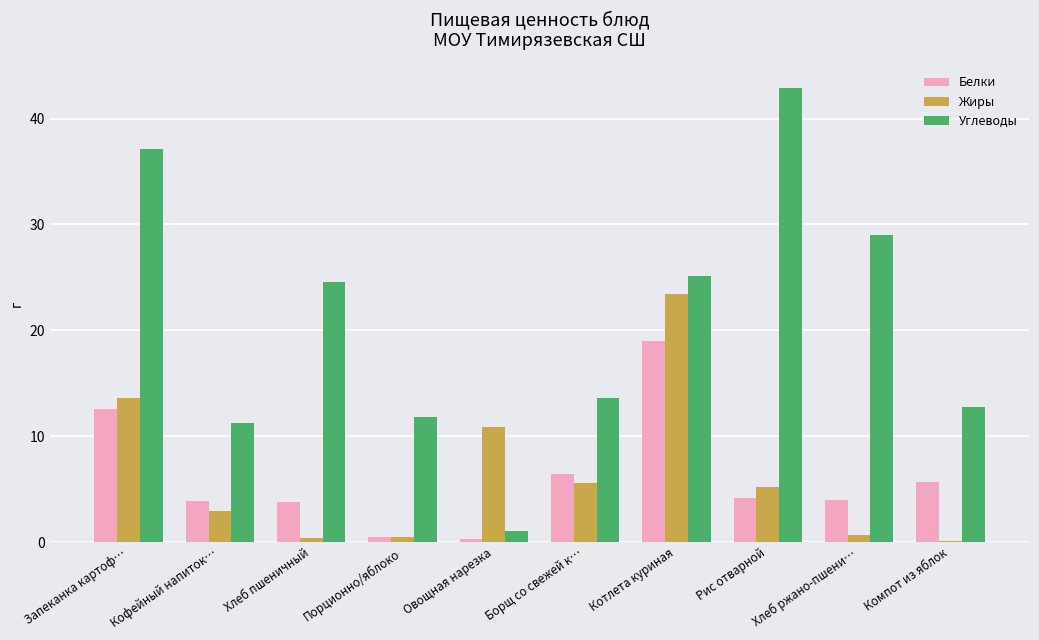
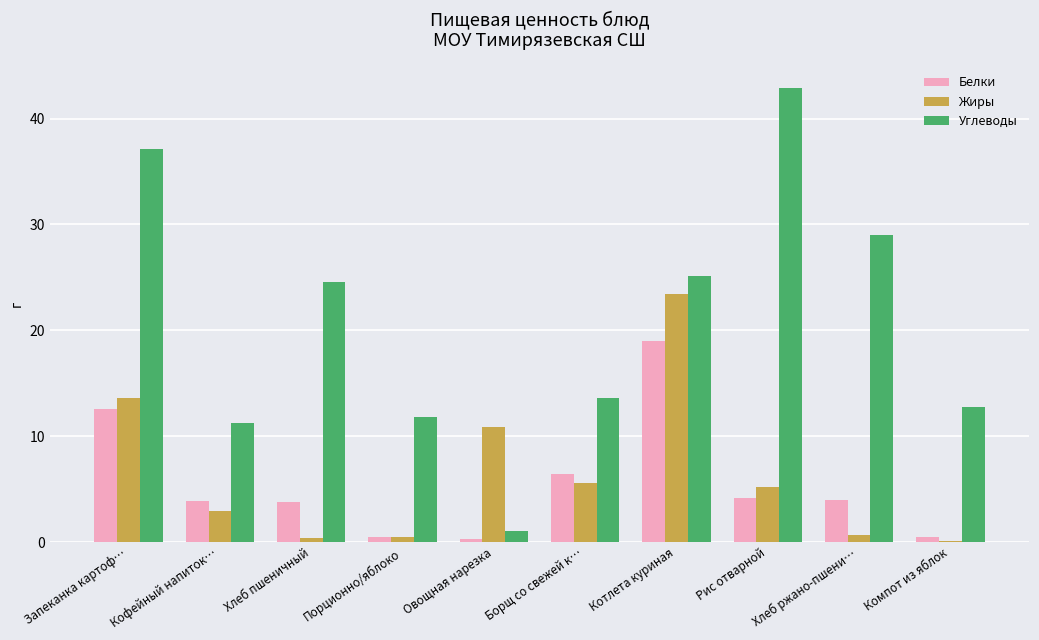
Белки, Компот из яблок: 5.7 -> 0.5
